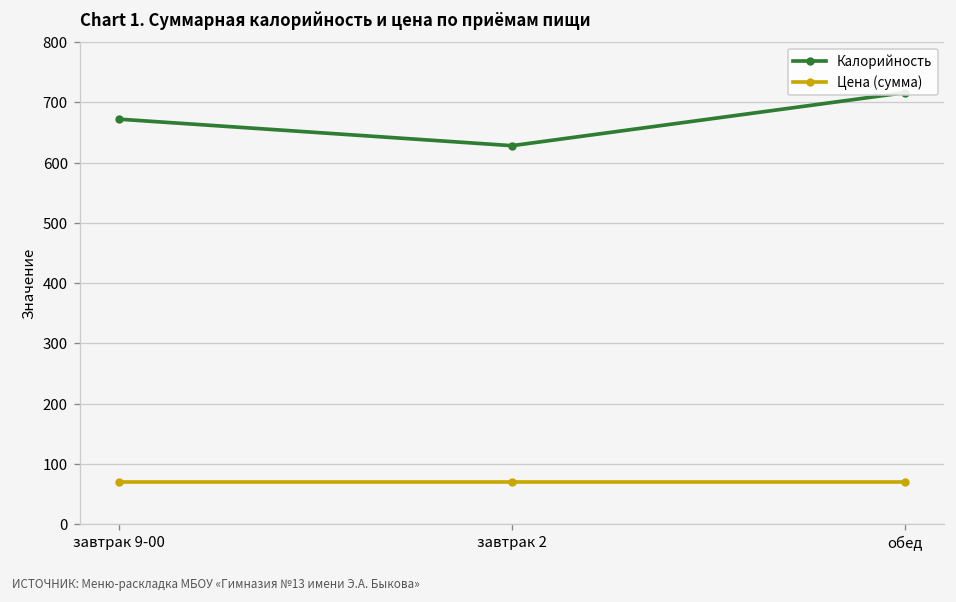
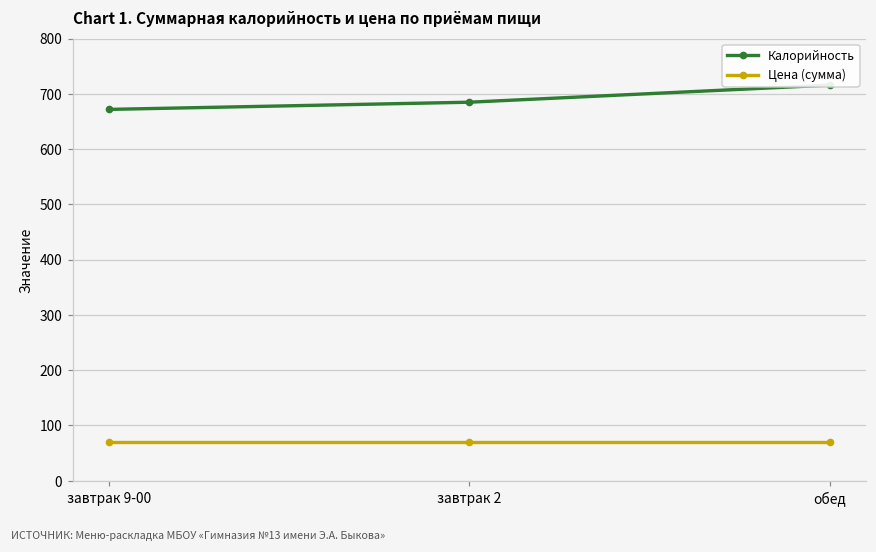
Калорийность, завтрак 2: 630 -> 690
